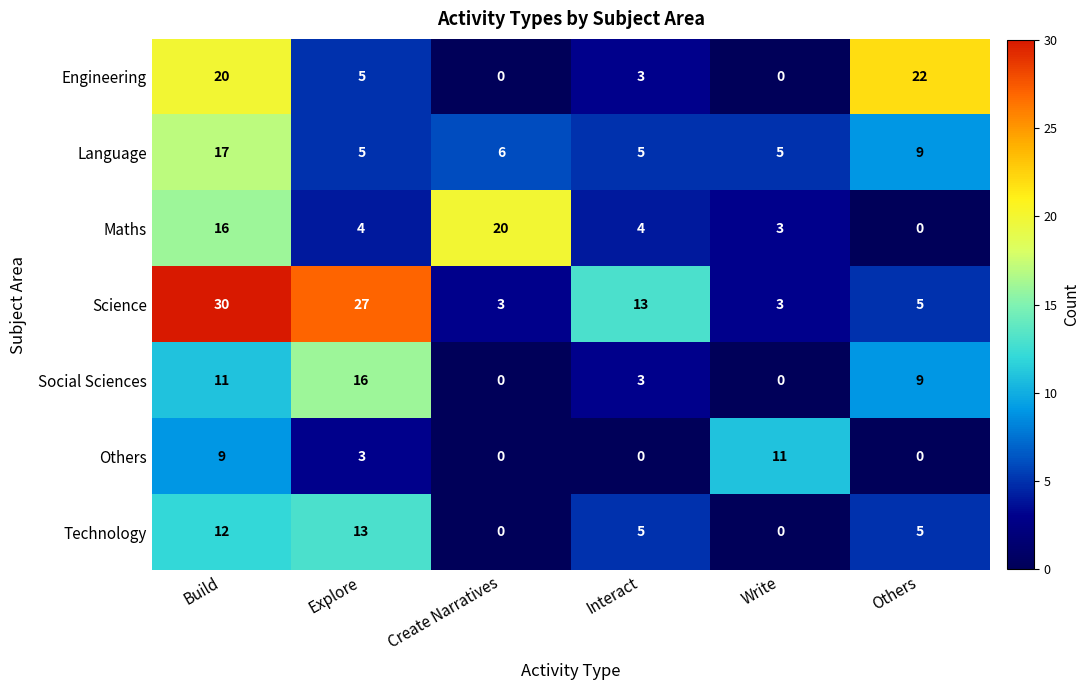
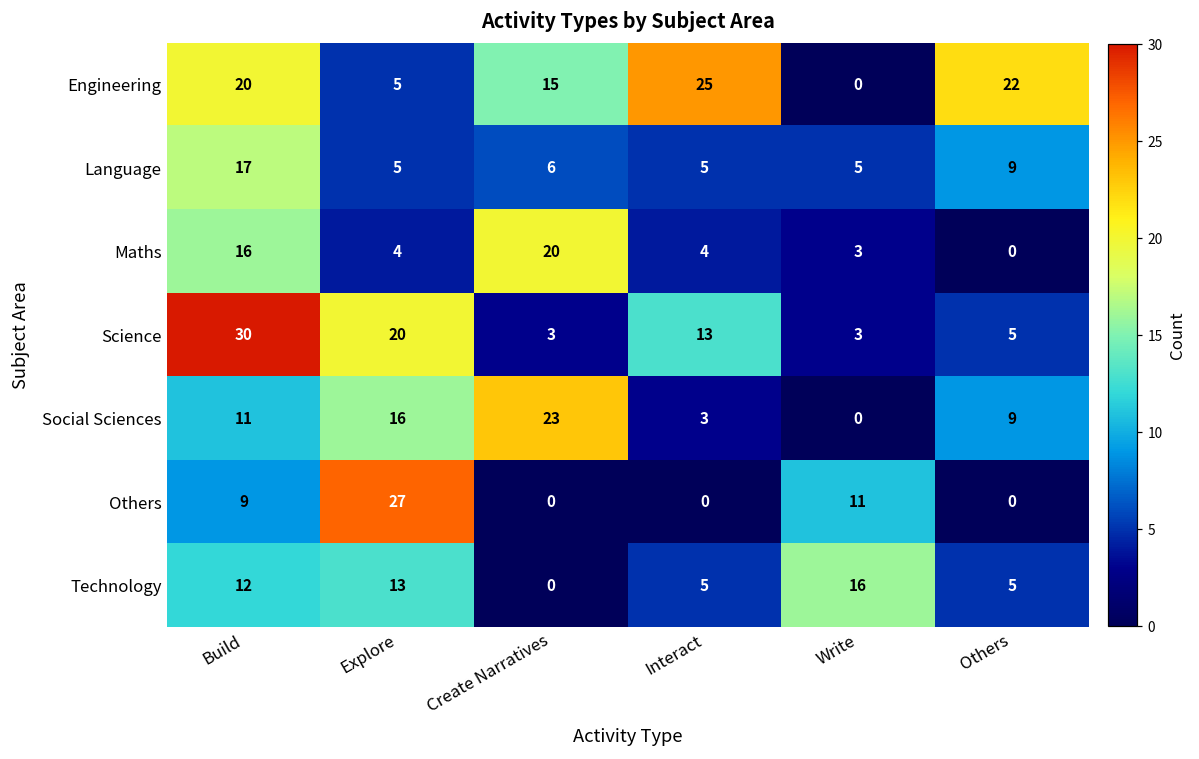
Engineering, Create Narratives: 0 -> 15
Engineering, Interact: 3 -> 25
Science, Explore: 27 -> 20
Social Sciences, Create Narratives: 0 -> 23
Others, Explore: 3 -> 27
Technology, Write: 0 -> 16
